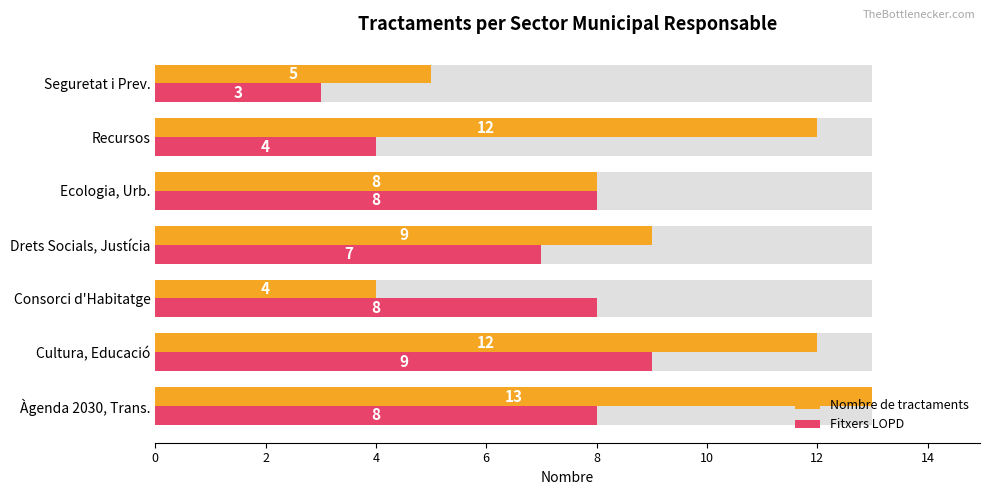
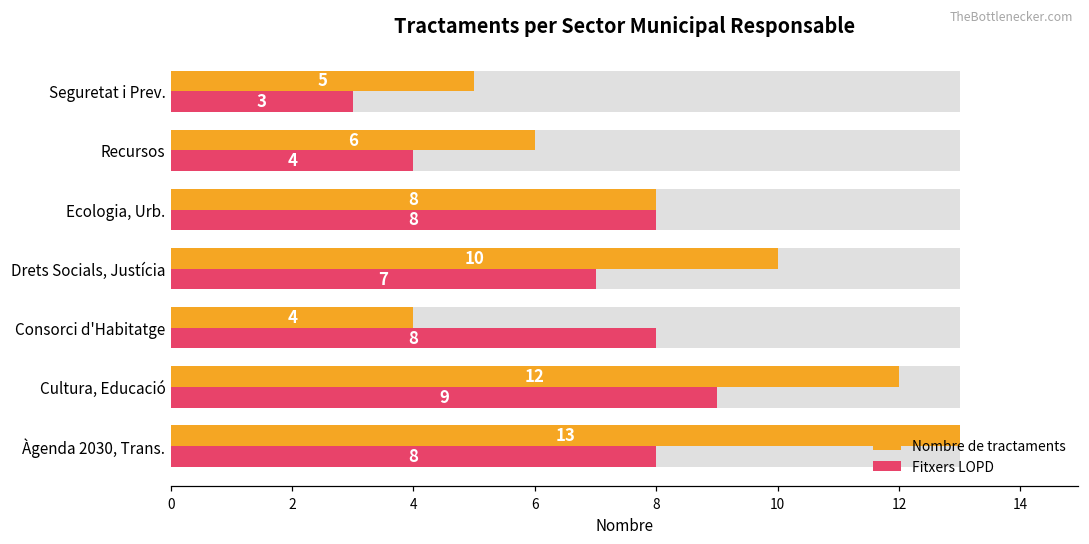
Nombre de tractaments, Recursos: 12 -> 6
Nombre de tractaments, Drets Socials, Justícia: 9 -> 10
